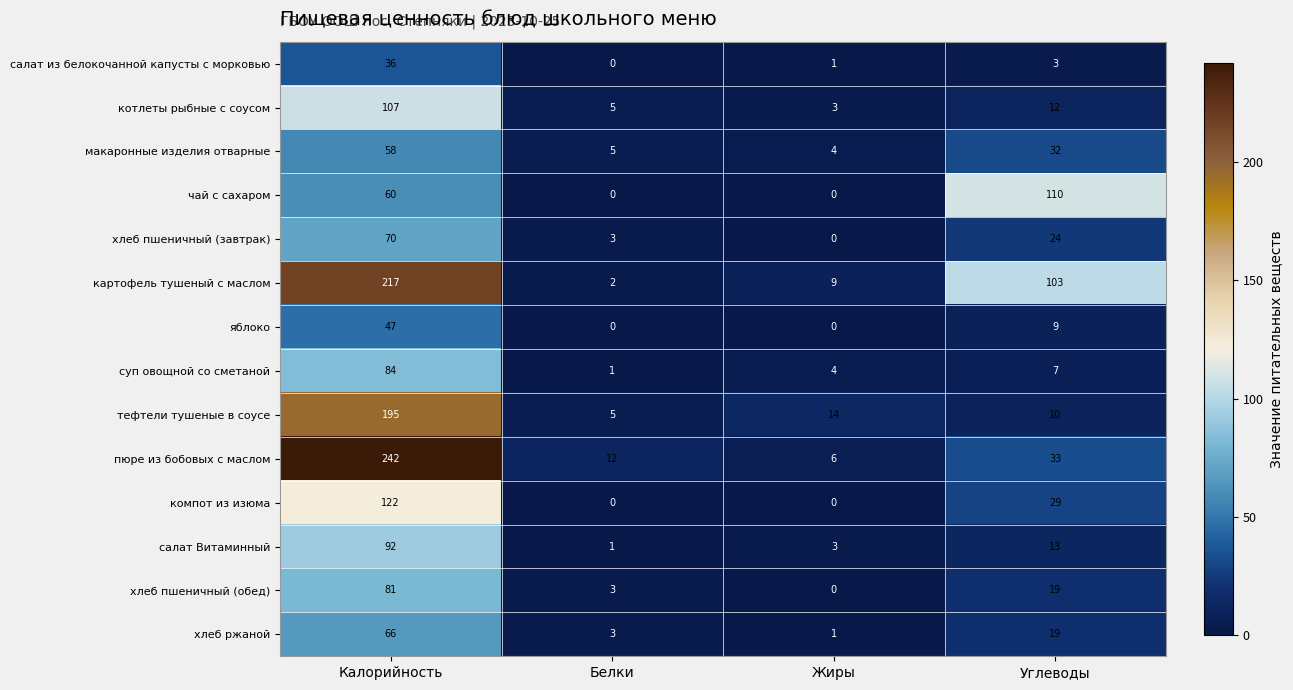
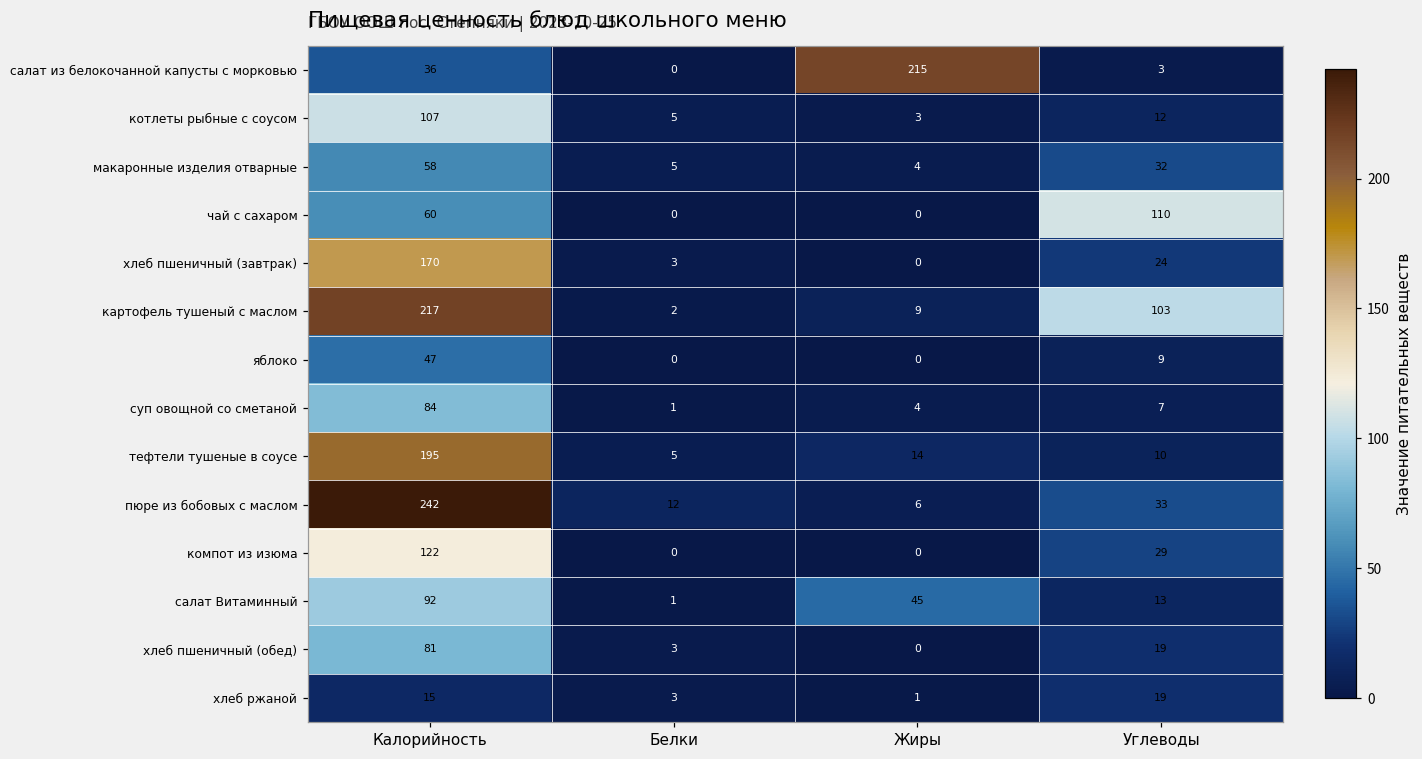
салат из белокочанной капусты с морковью, Жиры: 1 -> 215
хлеб пшеничный (завтрак), Калорийность: 70 -> 170
салат Витаминный, Жиры: 3 -> 45
хлеб ржаной, Калорийность: 66 -> 15
